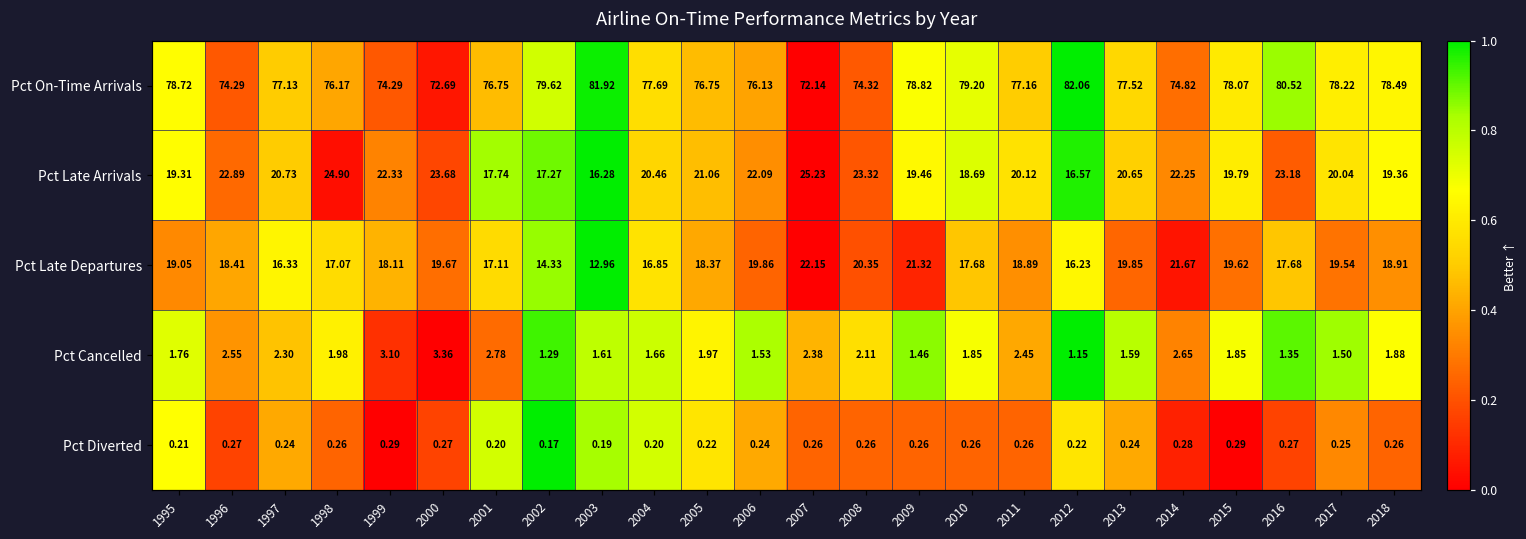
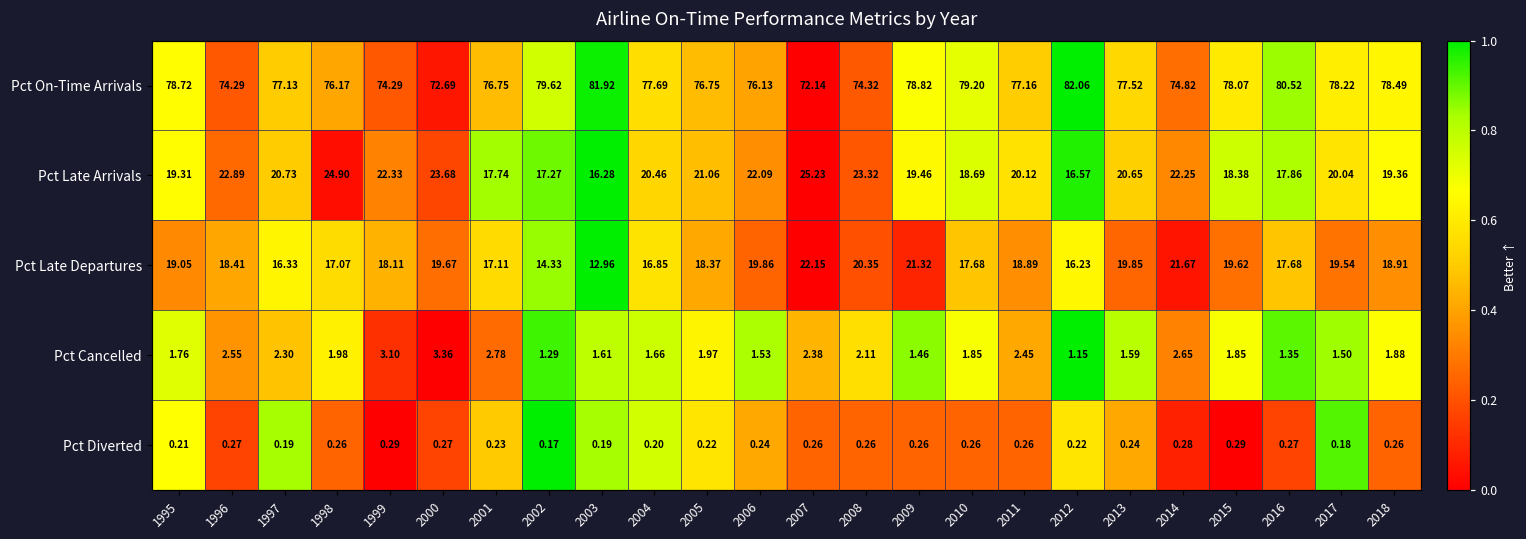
Pct Late Arrivals, 2015: 19.79 -> 18.38
Pct Late Arrivals, 2016: 23.18 -> 17.86
Pct Diverted, 1997: 0.24 -> 0.19
Pct Diverted, 2001: 0.20 -> 0.23
Pct Diverted, 2017: 0.25 -> 0.18
